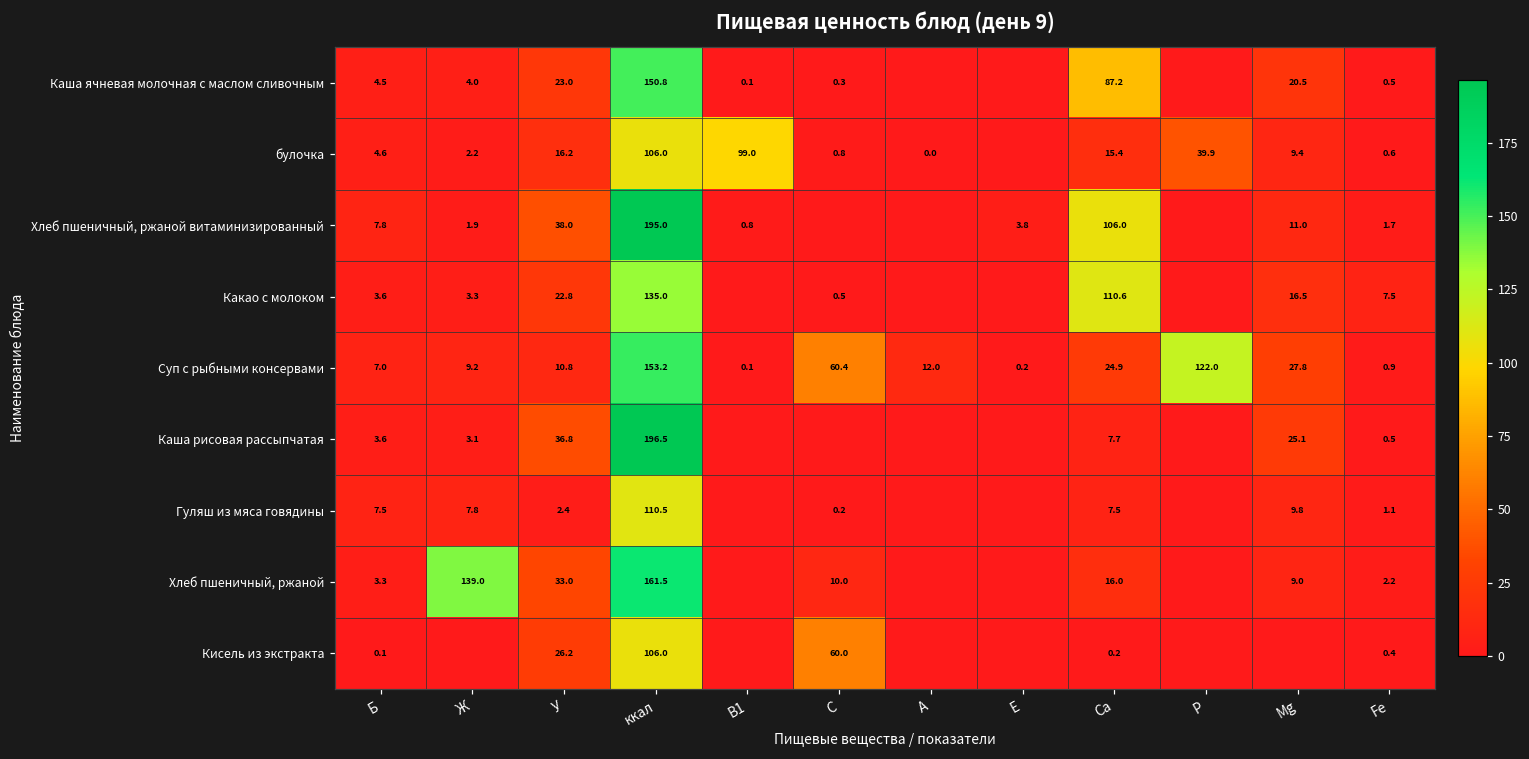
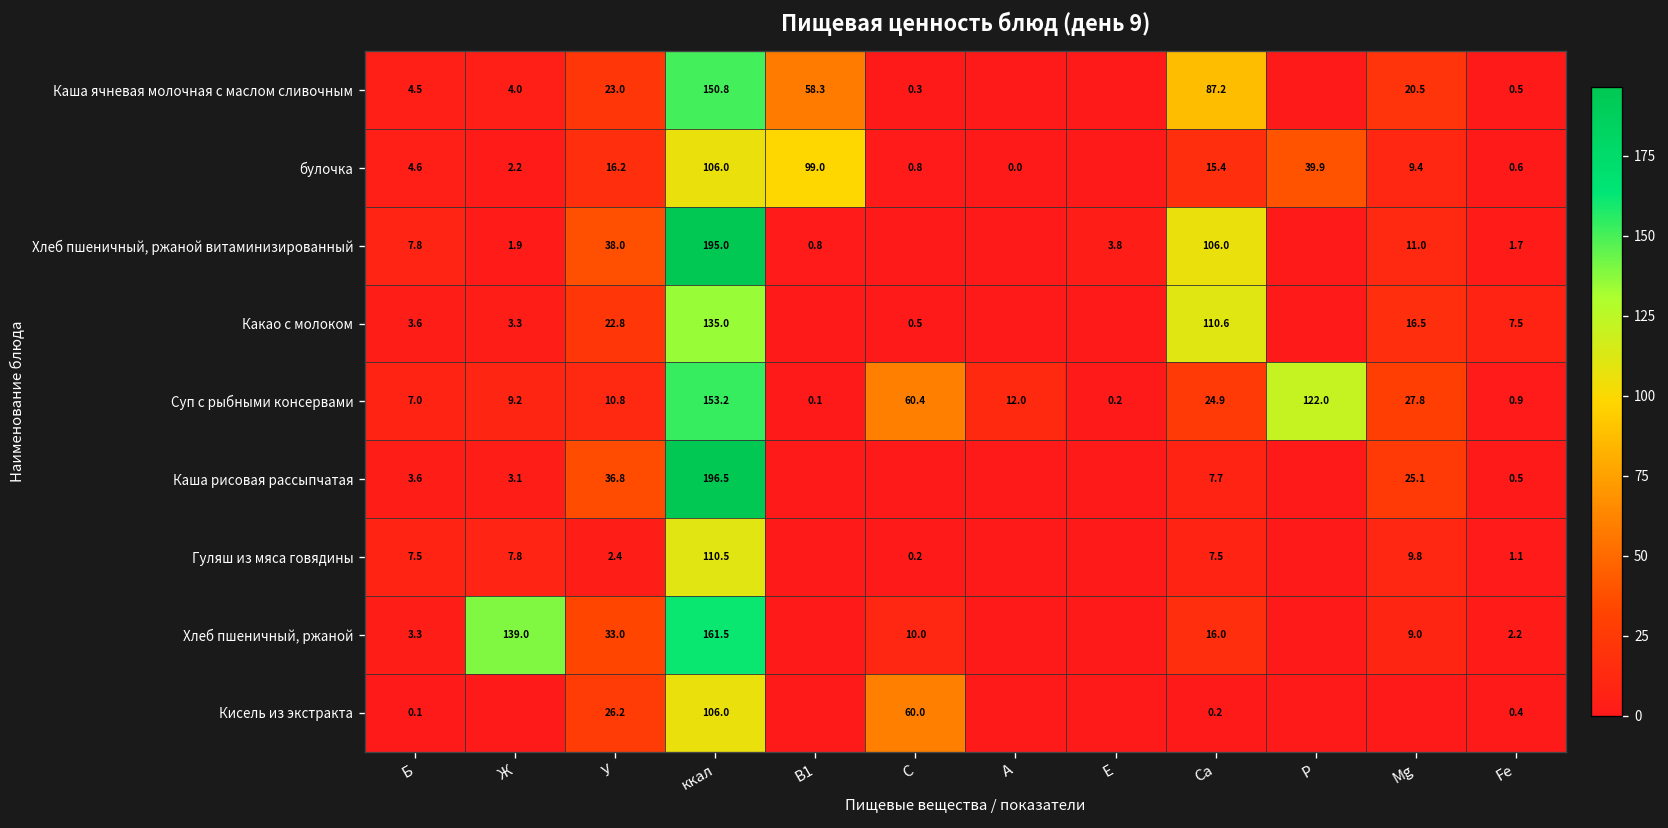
Каша ячневая молочная с маслом сливочным, В1: 0.1 -> 58.3
